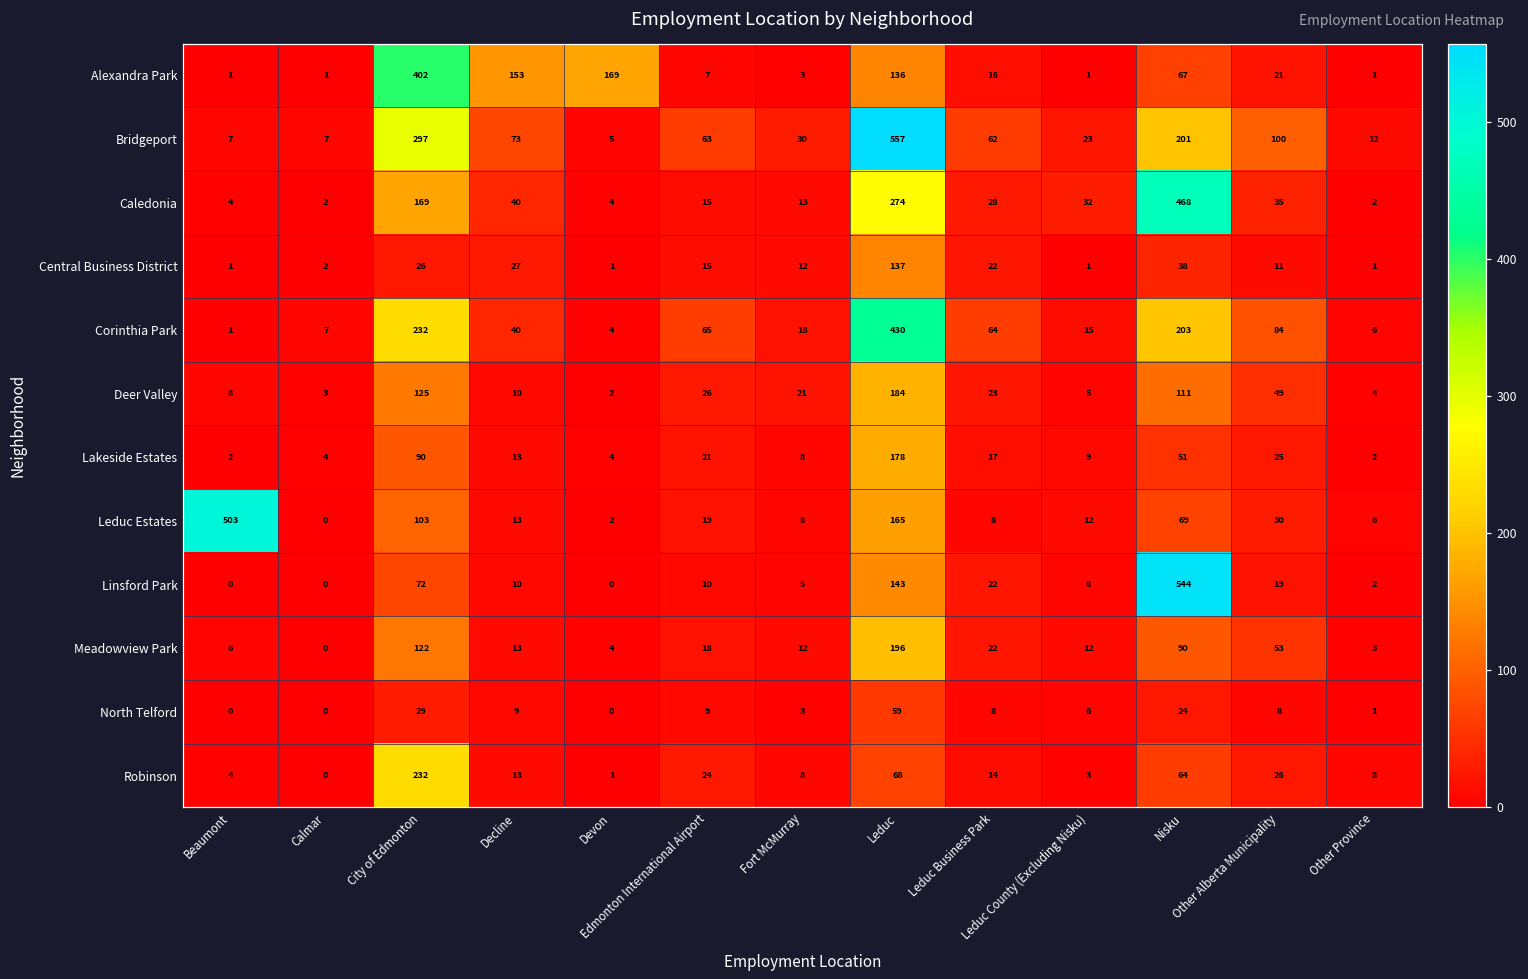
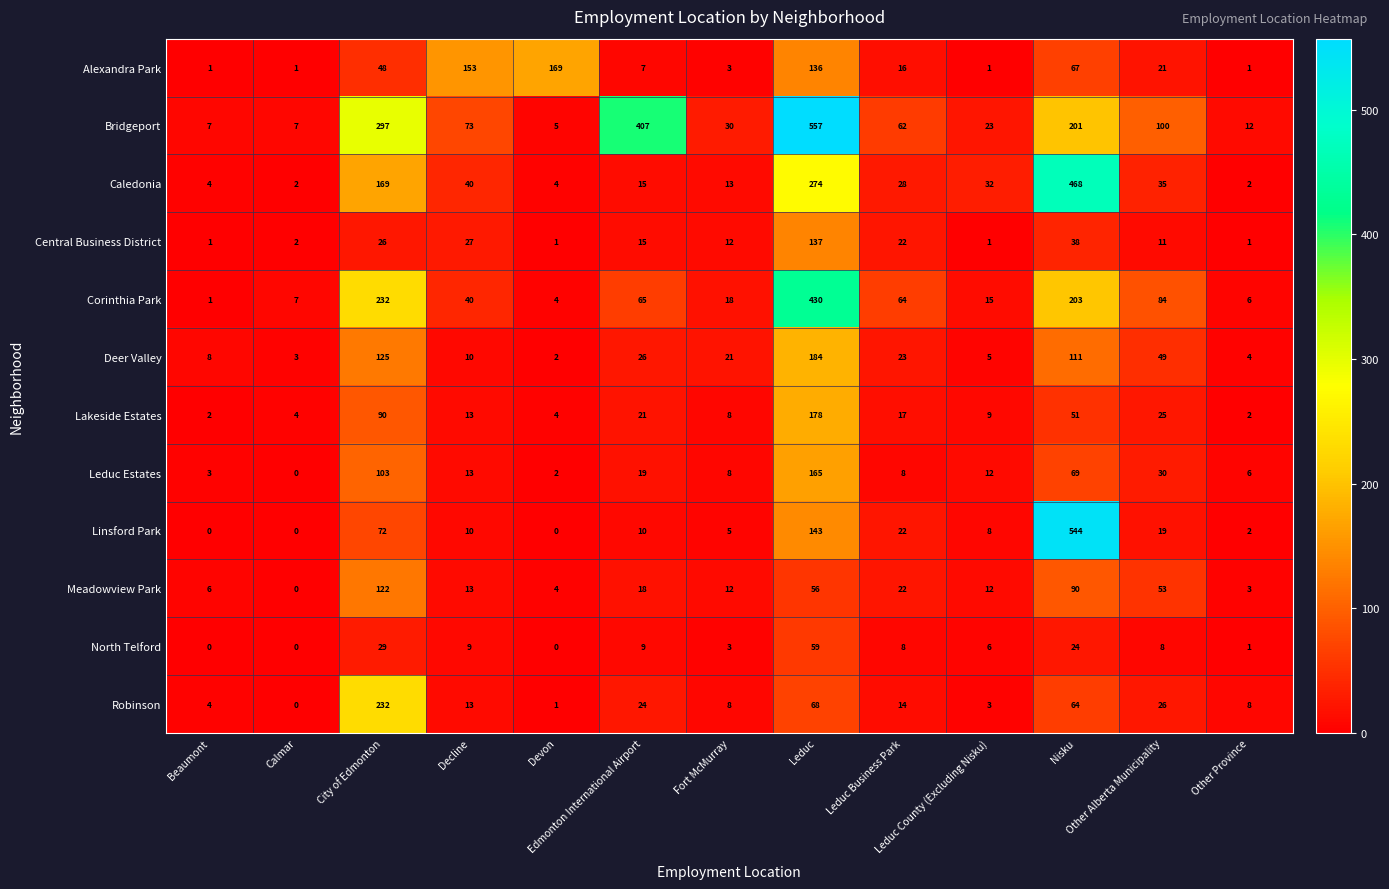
Alexandra Park, City of Edmonton: 402 -> 48
Bridgeport, Edmonton International Airport: 63 -> 407
Leduc Estates, Beaumont: 503 -> 3
Meadowview Park, Leduc: 196 -> 56
